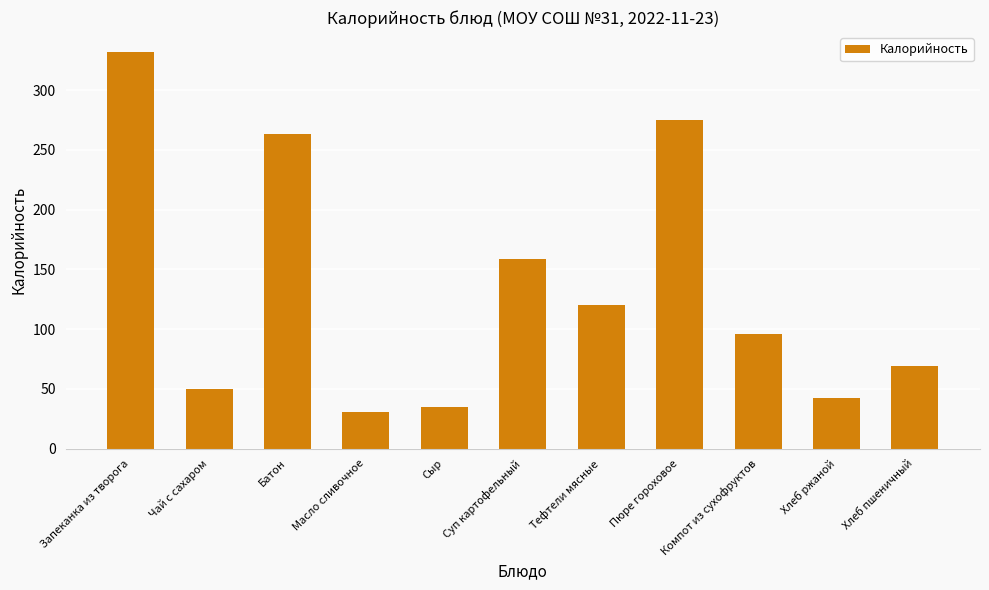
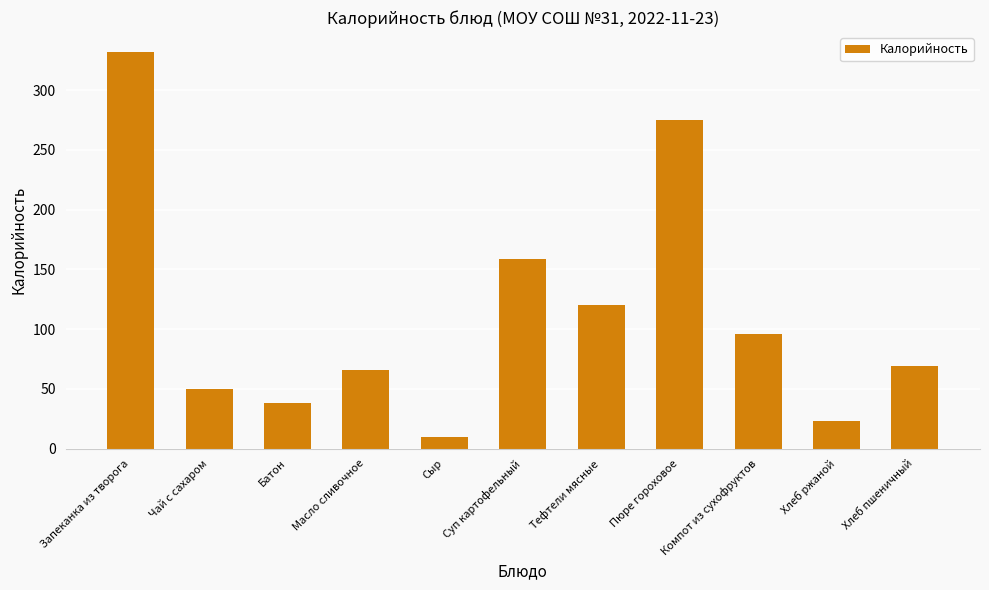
Батон: 263 -> 39
Масло сливочное: 30 -> 66
Сыр: 35 -> 10
Хлеб ржаной: 42 -> 23
